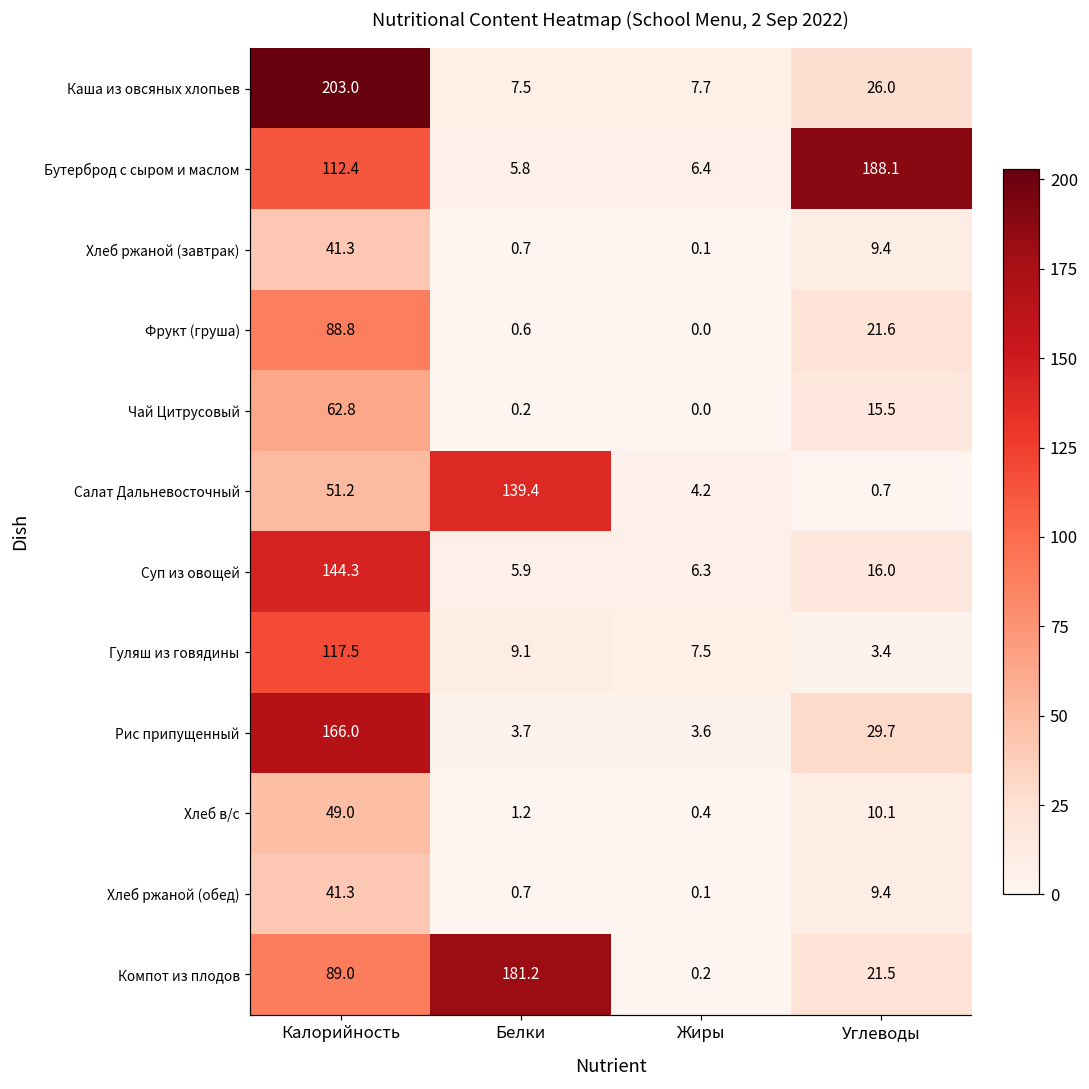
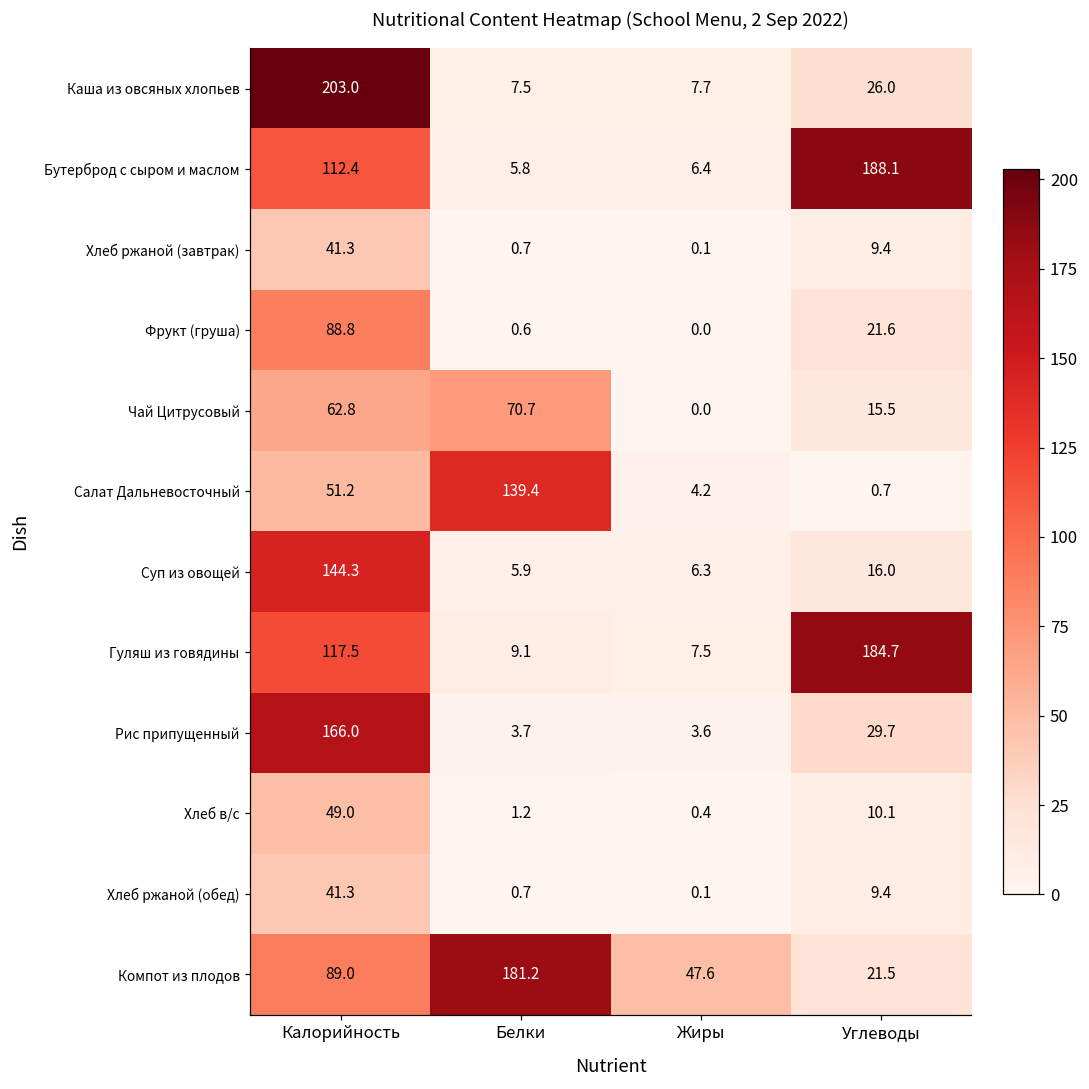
Чай Цитрусовый, Белки: 0.2 -> 70.7
Гуляш из говядины, Углеводы: 3.4 -> 184.7
Компот из плодов, Жиры: 0.2 -> 47.6
